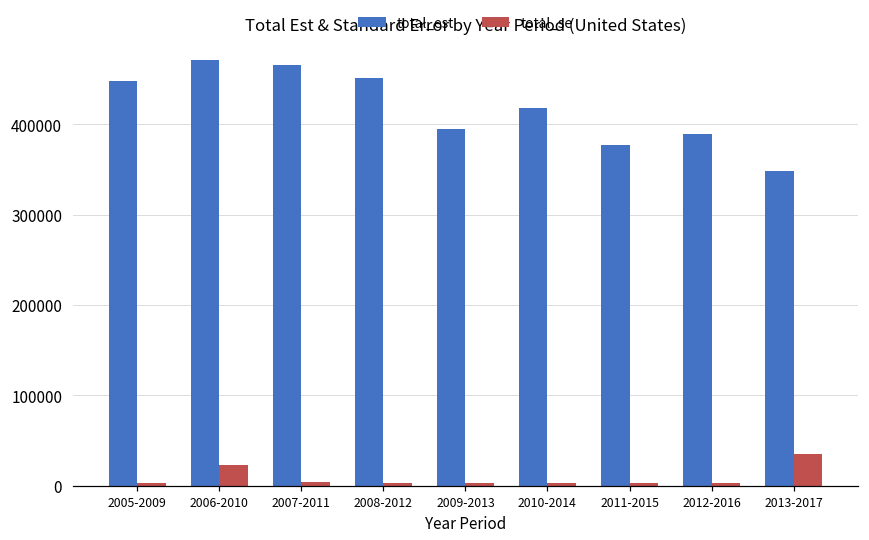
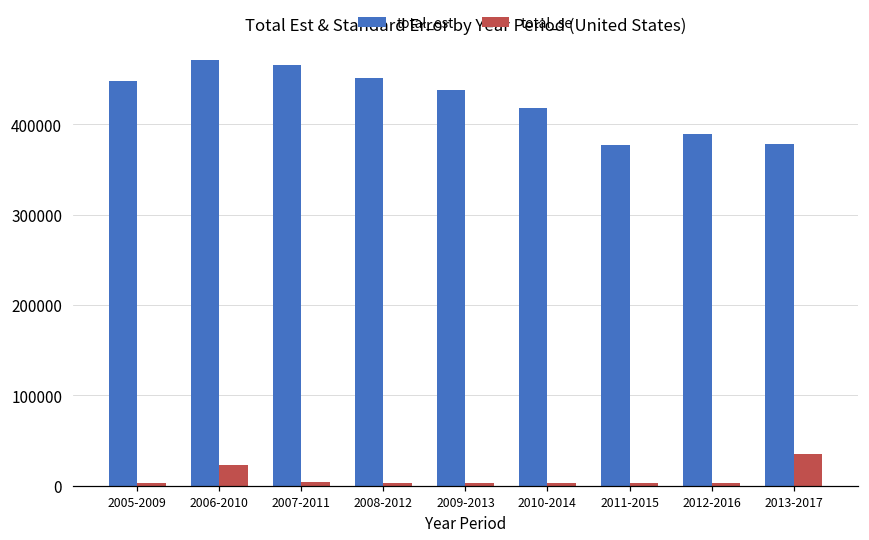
total_est, 2009-2013: 400000 -> 440000
total_est, 2013-2017: 350000 -> 380000
